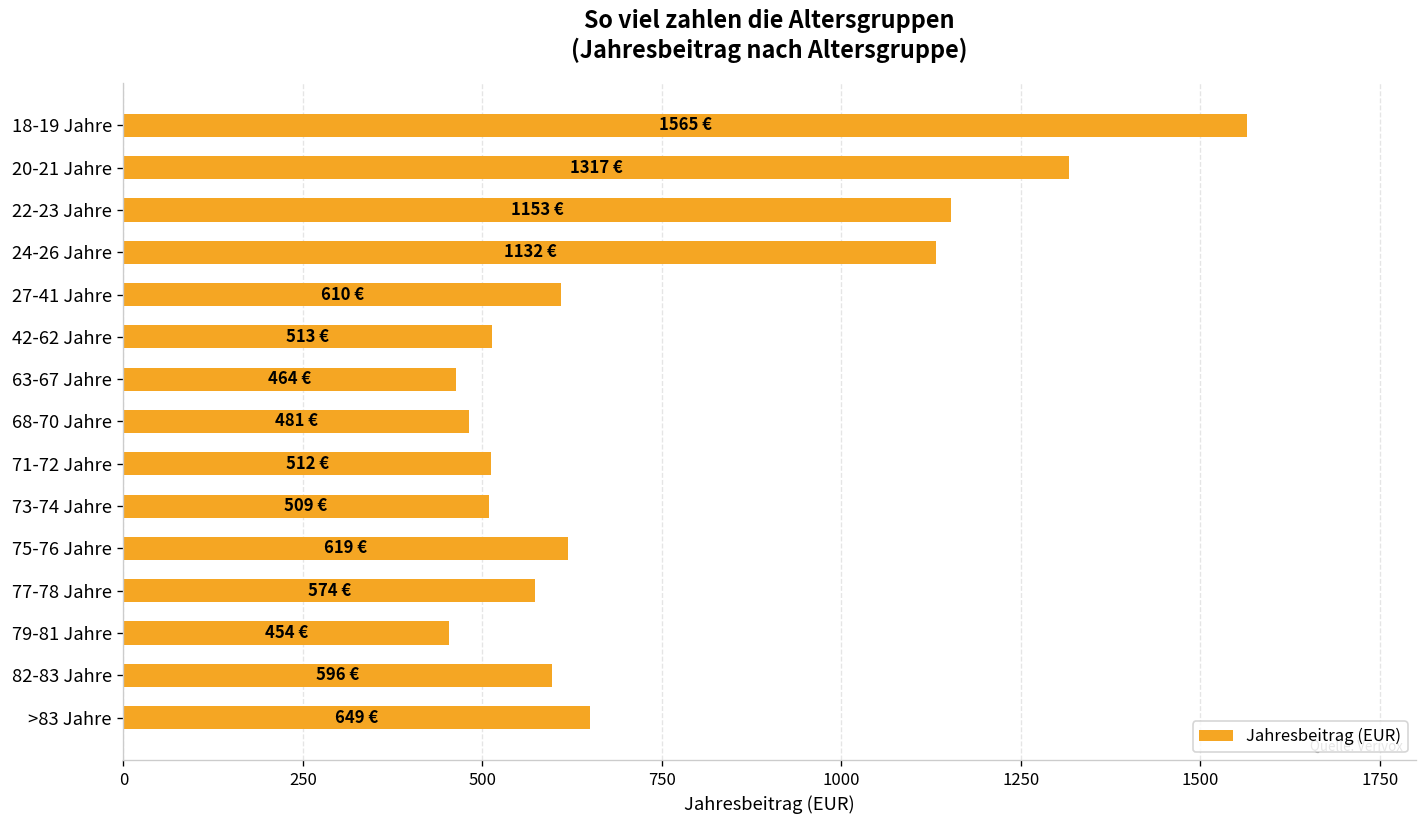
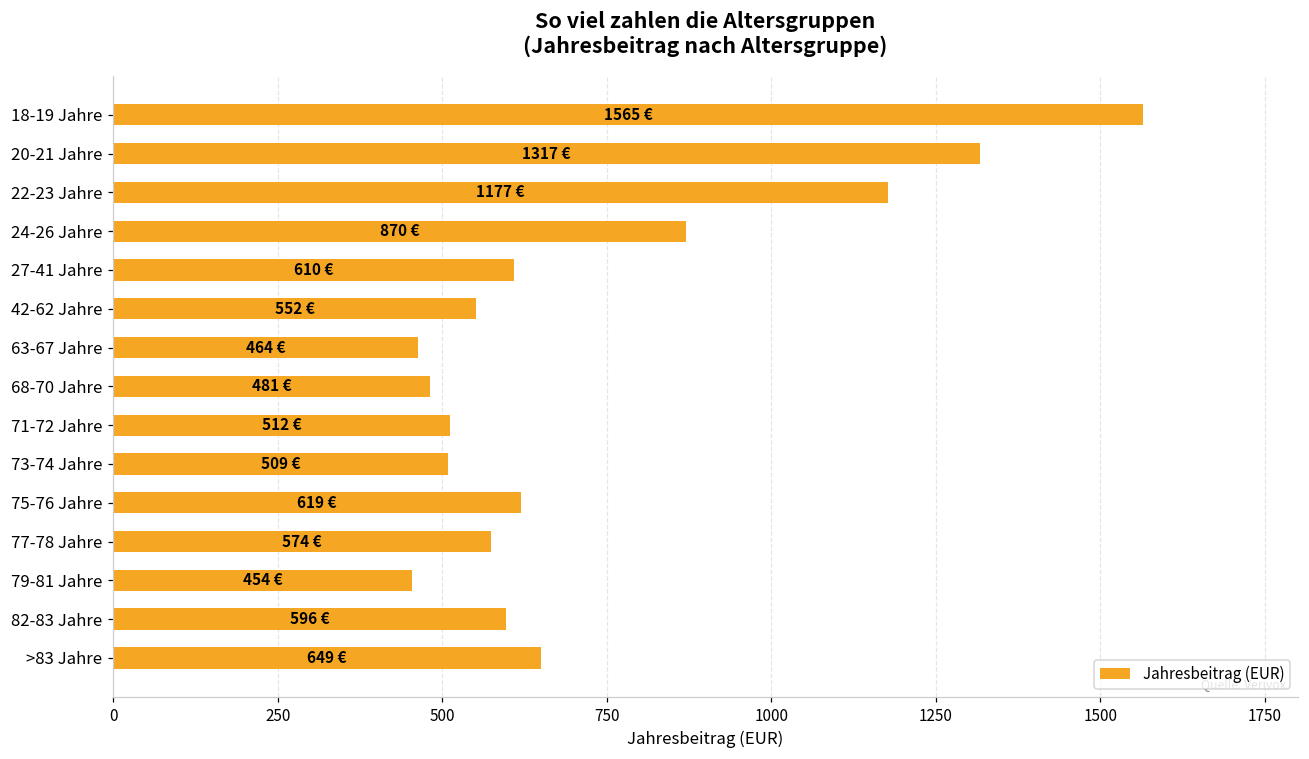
22-23 Jahre: 1153 -> 1177
24-26 Jahre: 1132 -> 870
42-62 Jahre: 513 -> 552
